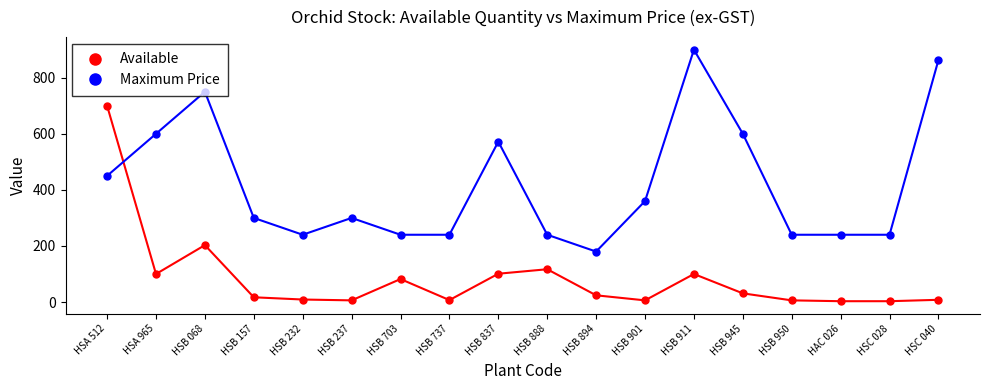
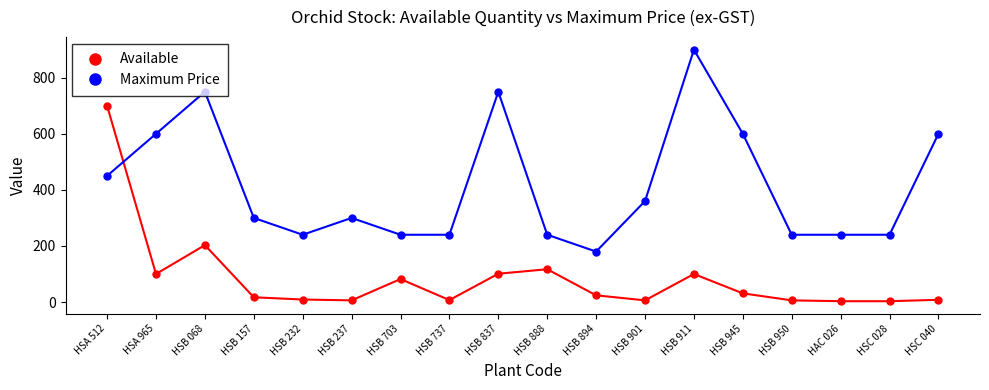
Maximum Price, HSB 837: 570 -> 750
Maximum Price, HSC 040: 860 -> 600
